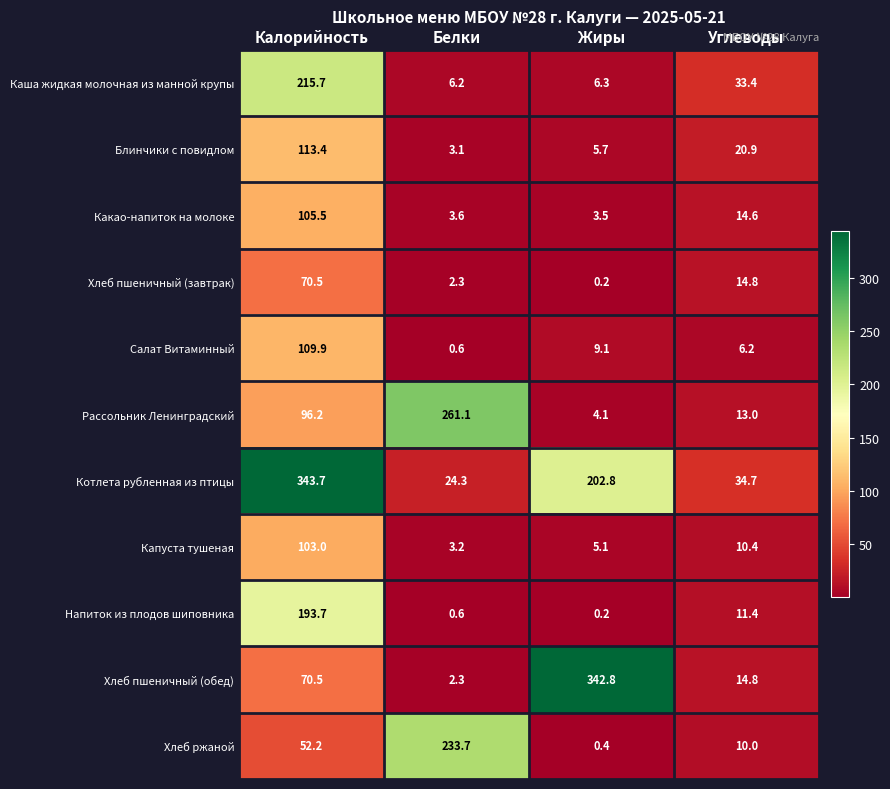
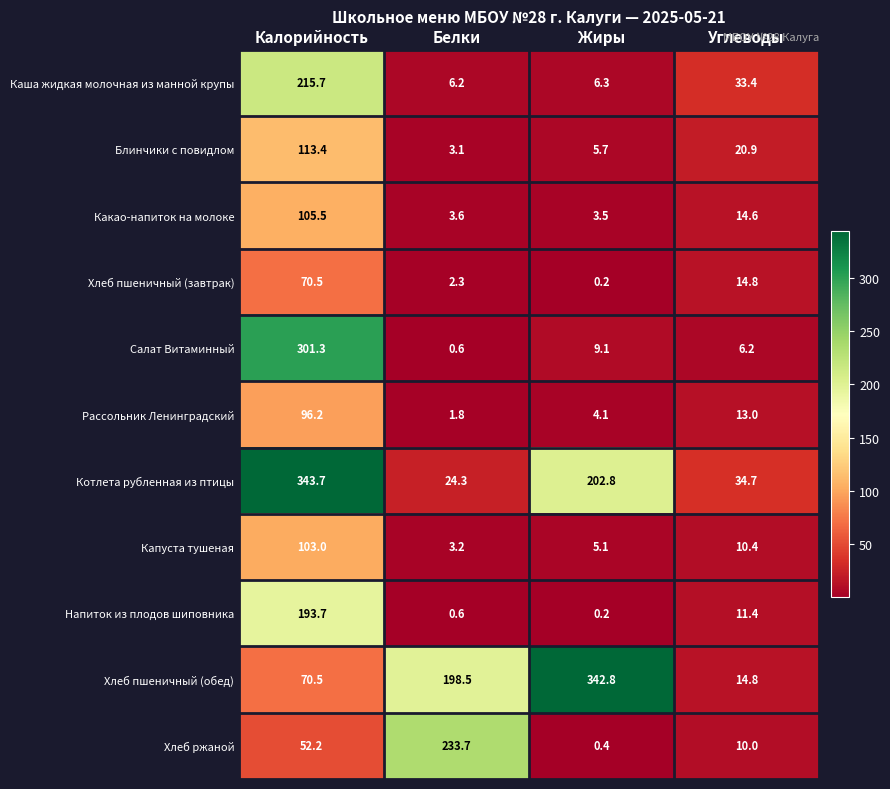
Салат Витаминный, Калорийность: 109.9 -> 301.3
Рассольник Ленинградский, Белки: 261.1 -> 1.8
Хлеб пшеничный (обед), Белки: 2.3 -> 198.5
